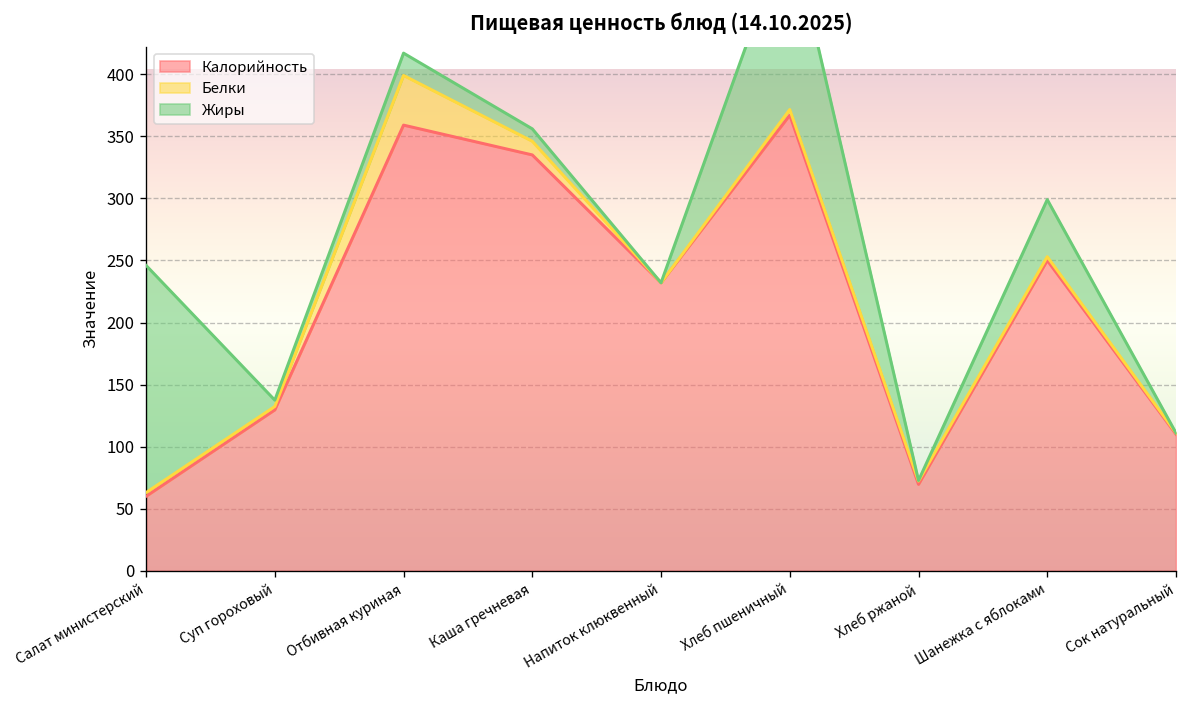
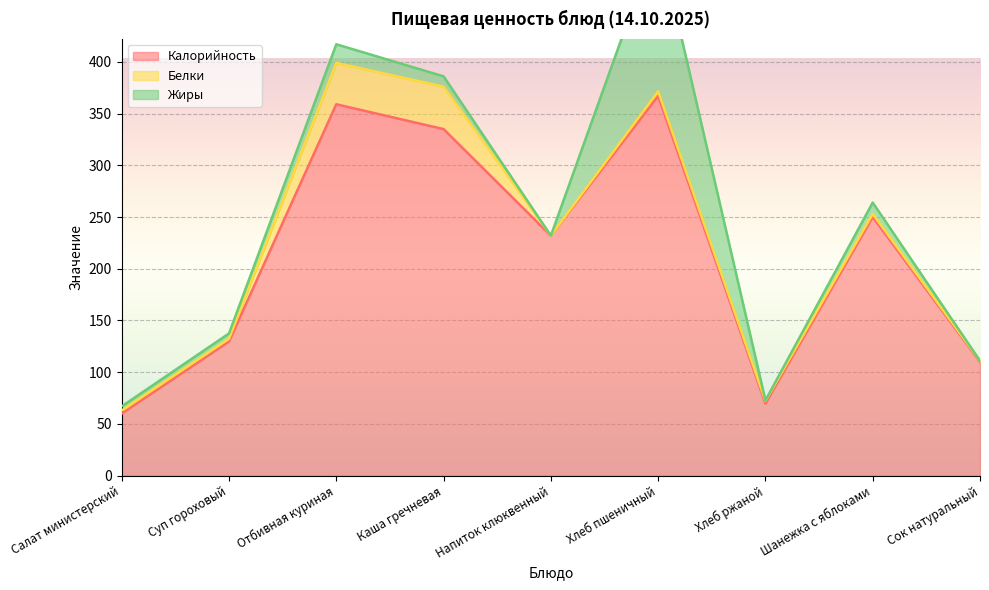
Жиры, Салат министерский: 183 -> 4
Белки, Каша гречневая: 11 -> 41
Жиры, Шанежка с яблоками: 46 -> 11
